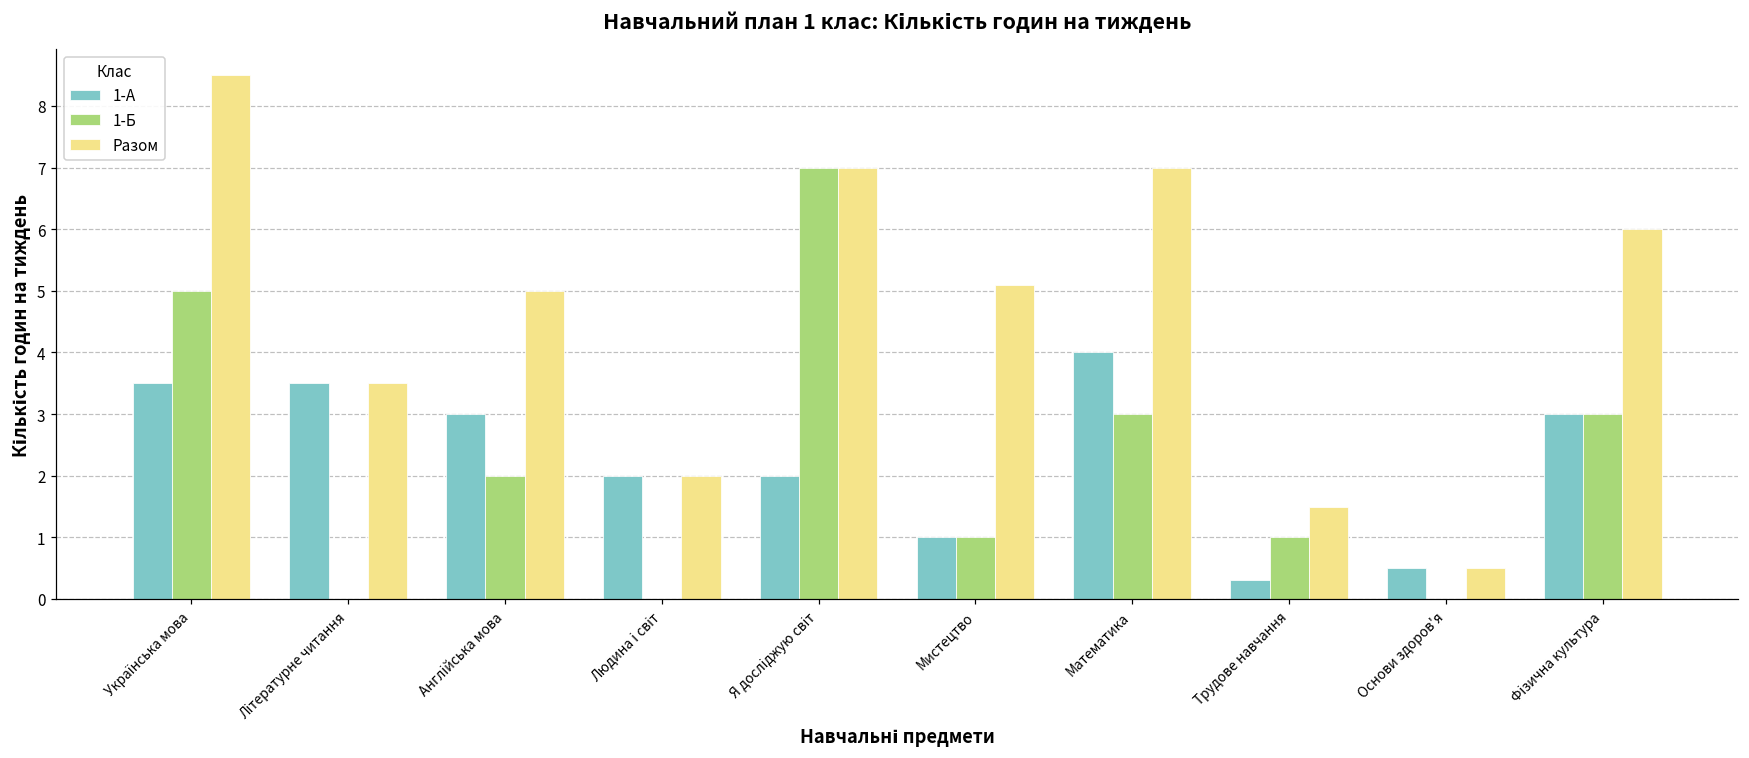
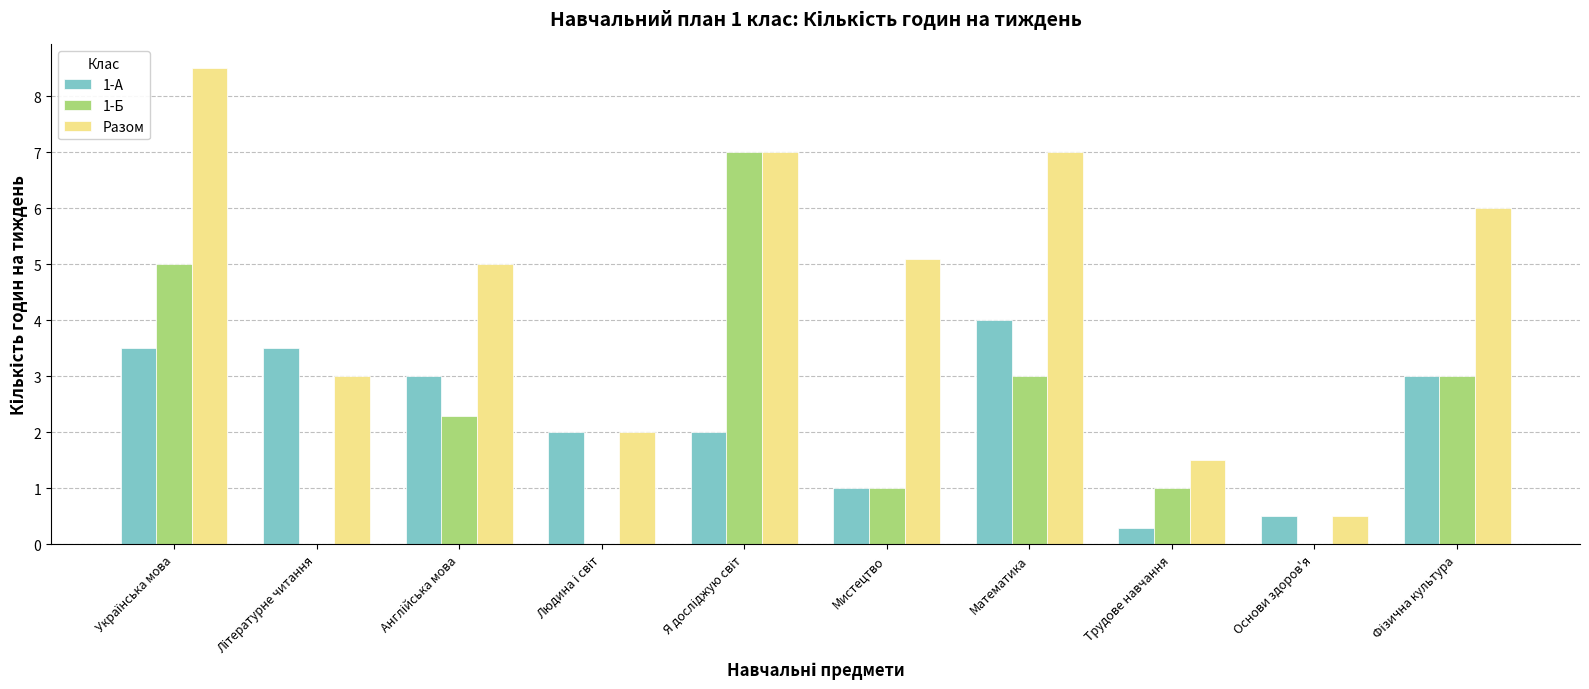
Разом, Літературне читання: 3.5 -> 3.0
1-Б, Англійська мова: 2.0 -> 2.3
